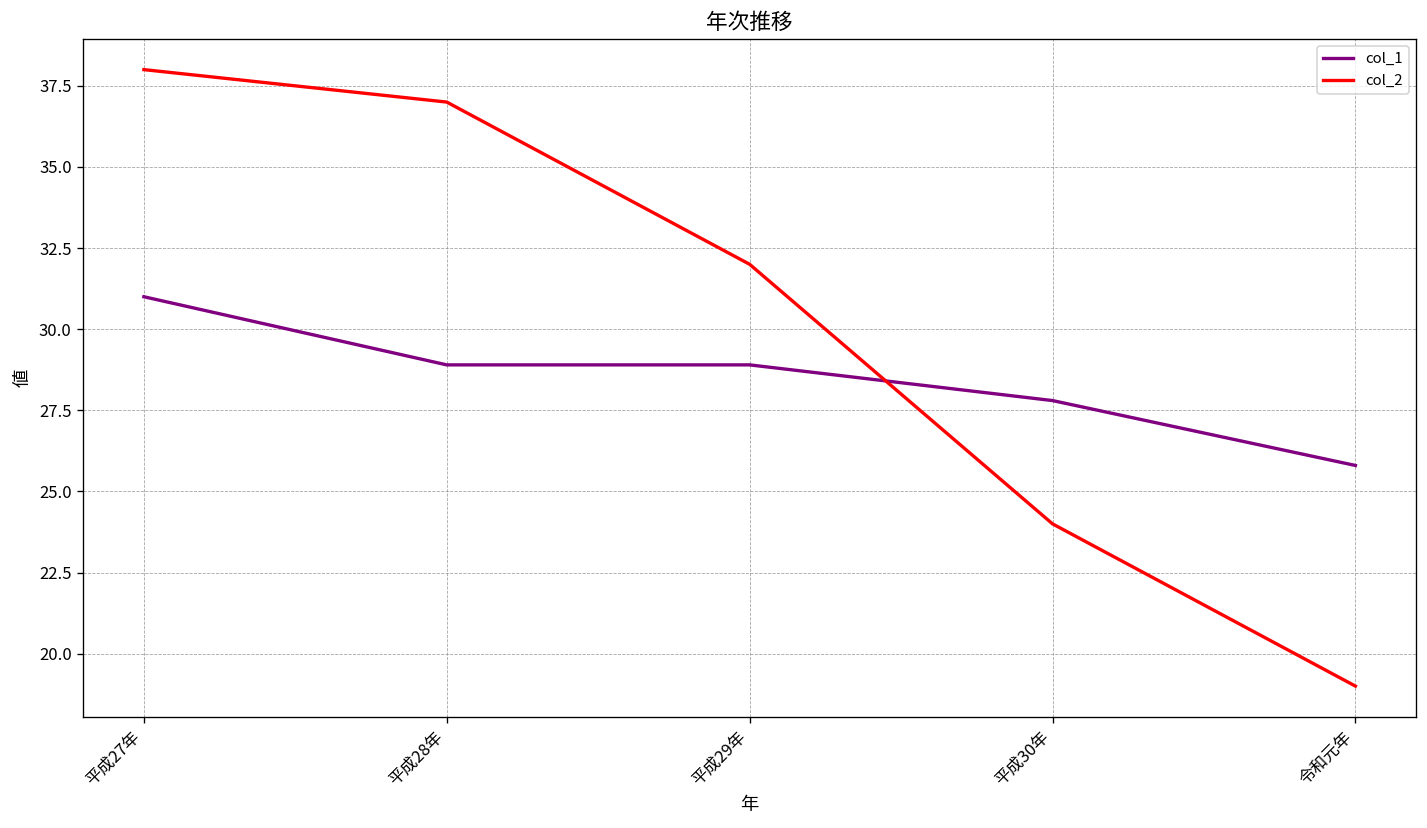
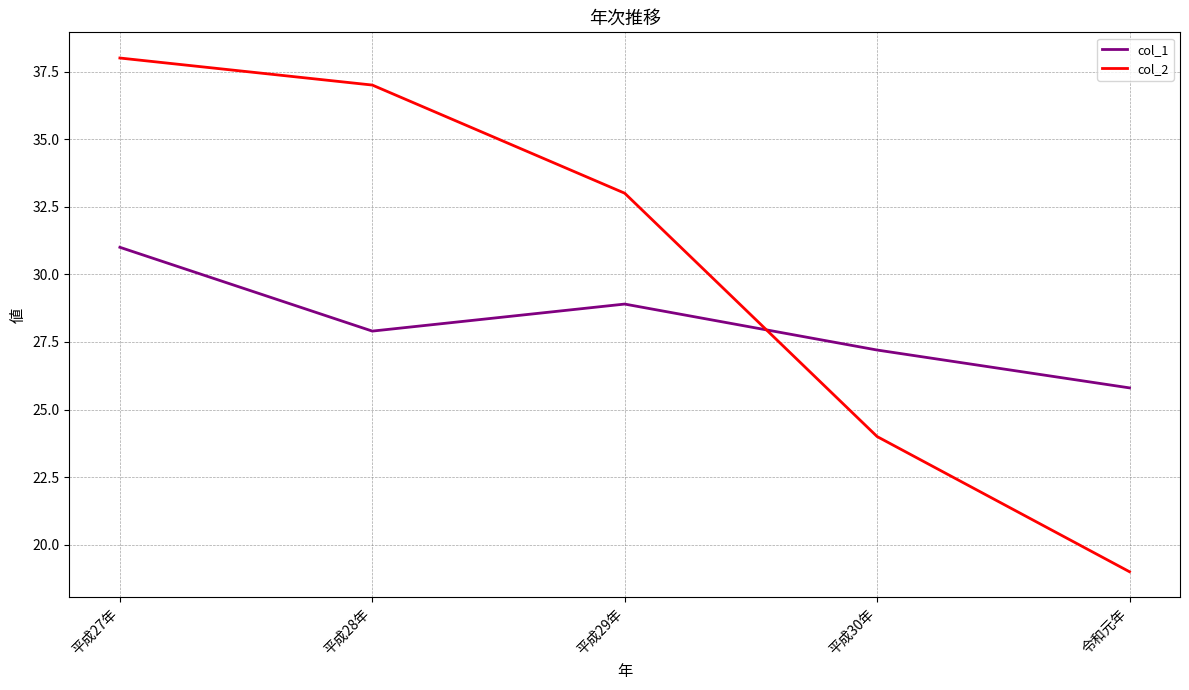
col_1, 平成28年: 28.9 -> 27.9
col_2, 平成29年: 32 -> 33
col_1, 平成30年: 27.8 -> 27.2
